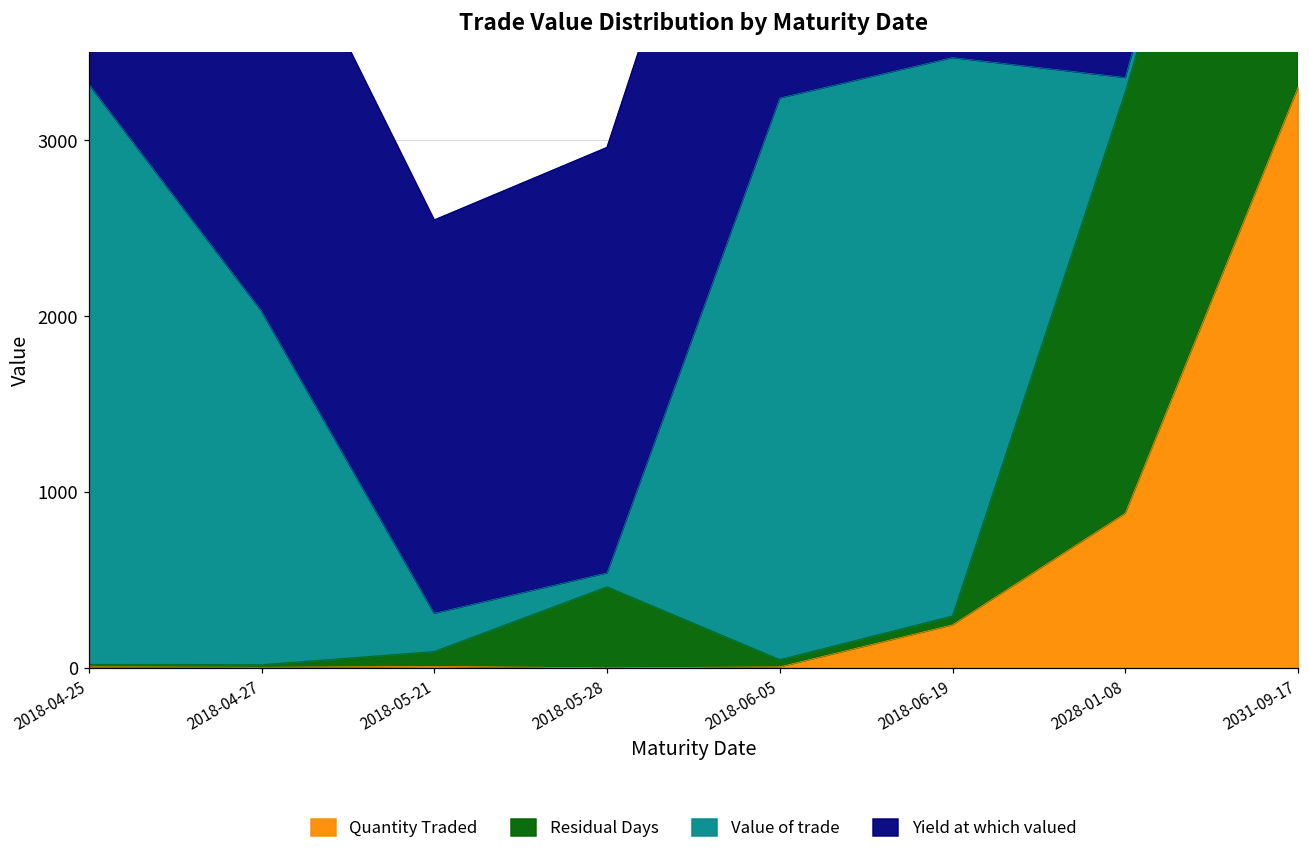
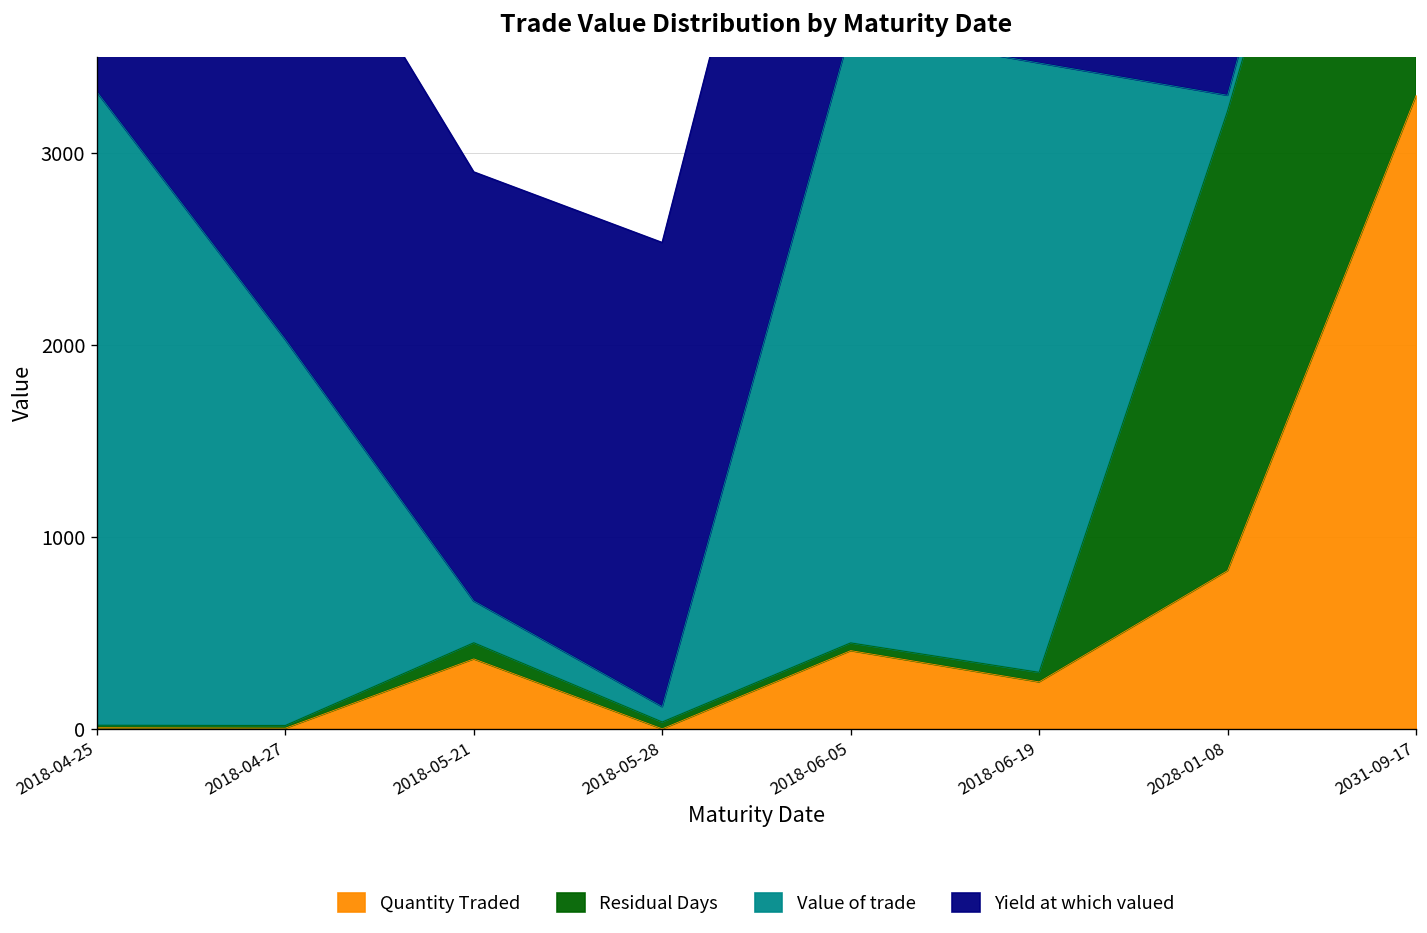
Quantity Traded, 2018-05-21: 10 -> 370
Residual Days, 2018-05-28: 460 -> 40
Quantity Traded, 2018-06-05: 10 -> 410
Quantity Traded, 2028-01-08: 880 -> 830
